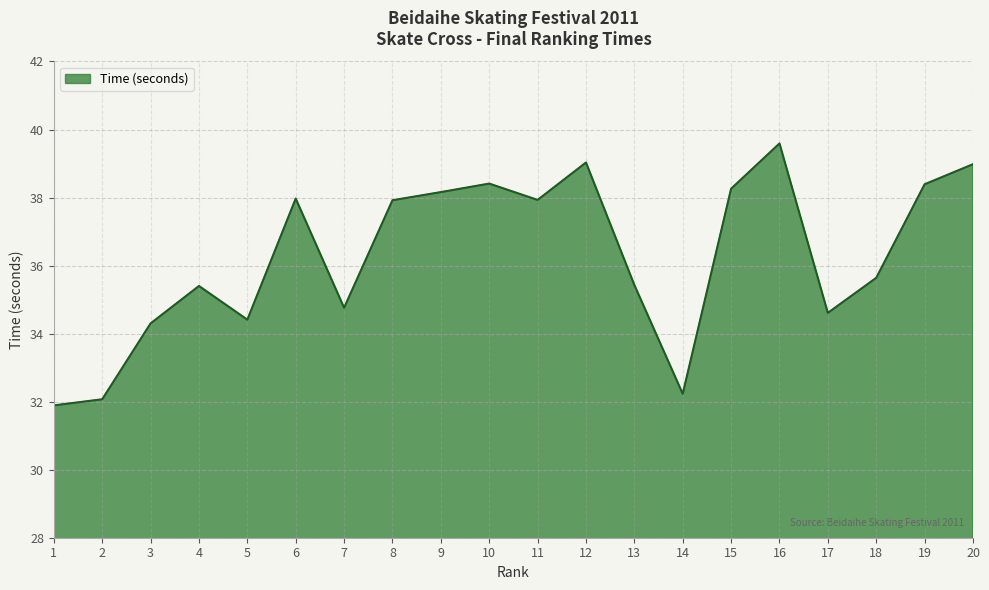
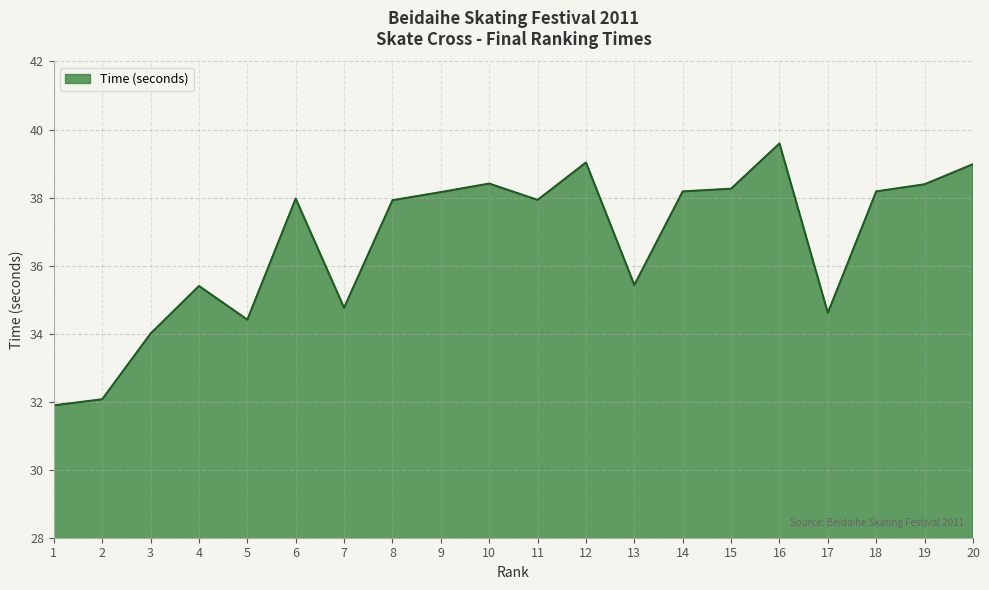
3: 34.3 -> 34.0
14: 32.2 -> 38.2
18: 35.6 -> 38.2
